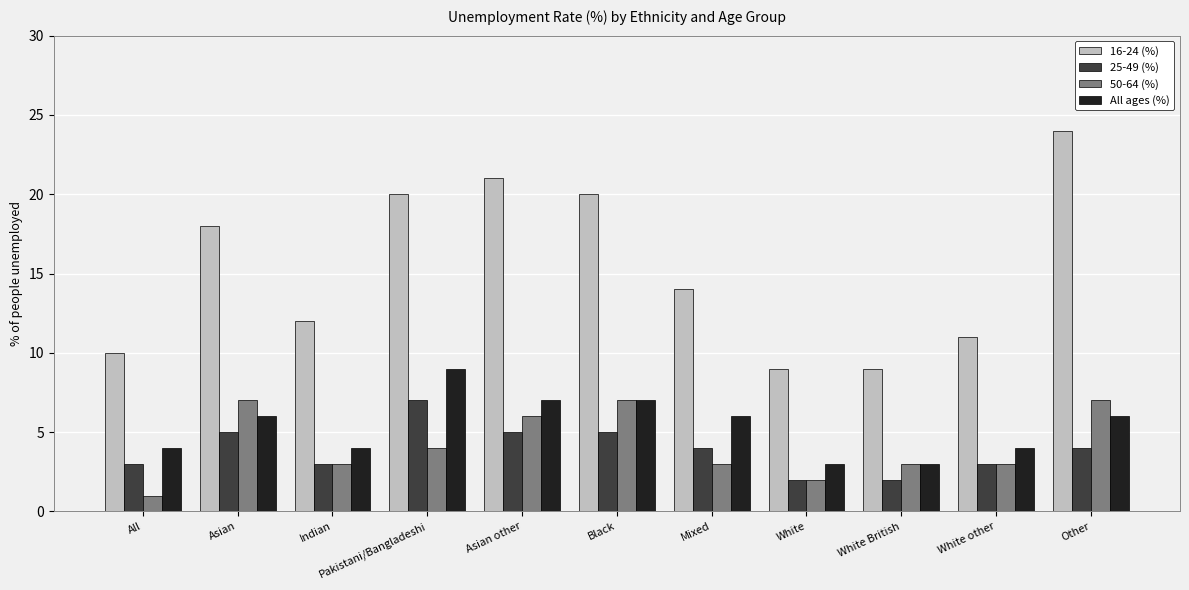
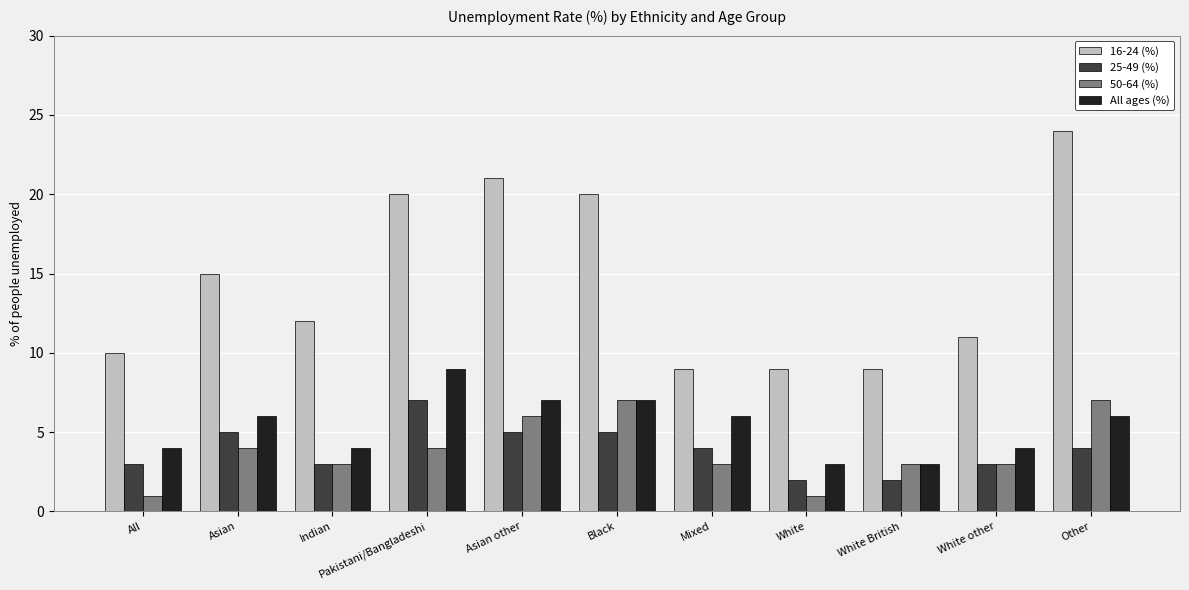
16-24 (%), Asian: 18 -> 15
50-64 (%), Asian: 7 -> 4
16-24 (%), Mixed: 14 -> 9
50-64 (%), White: 2 -> 1
